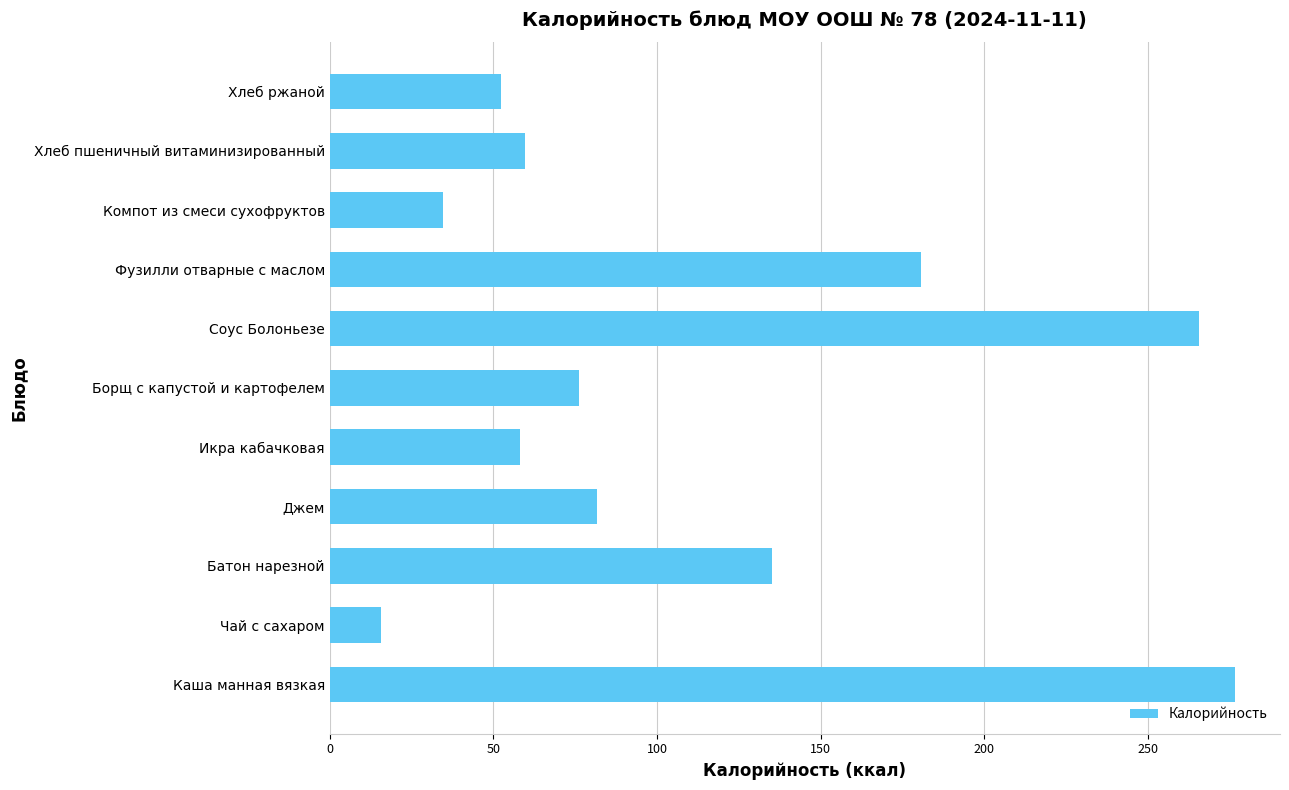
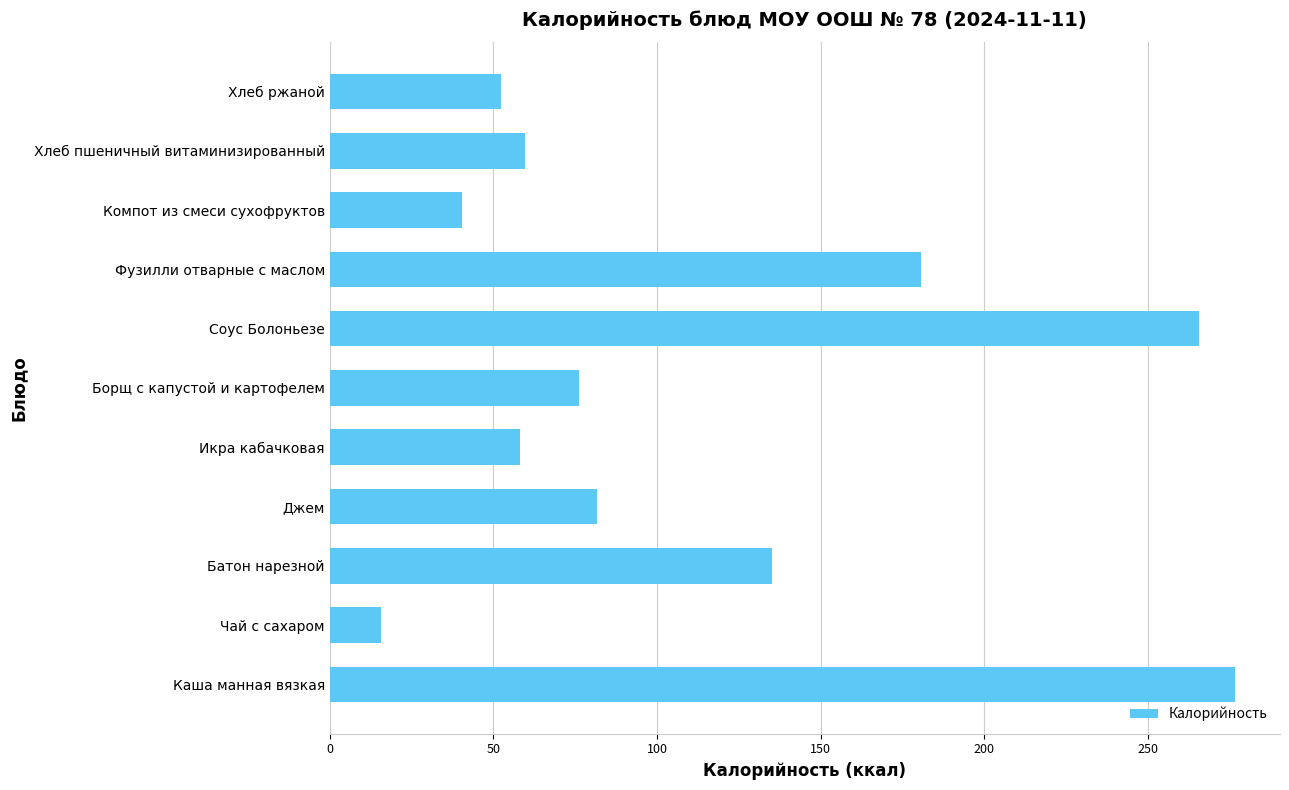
Компот из смеси сухофруктов: 35 -> 40
